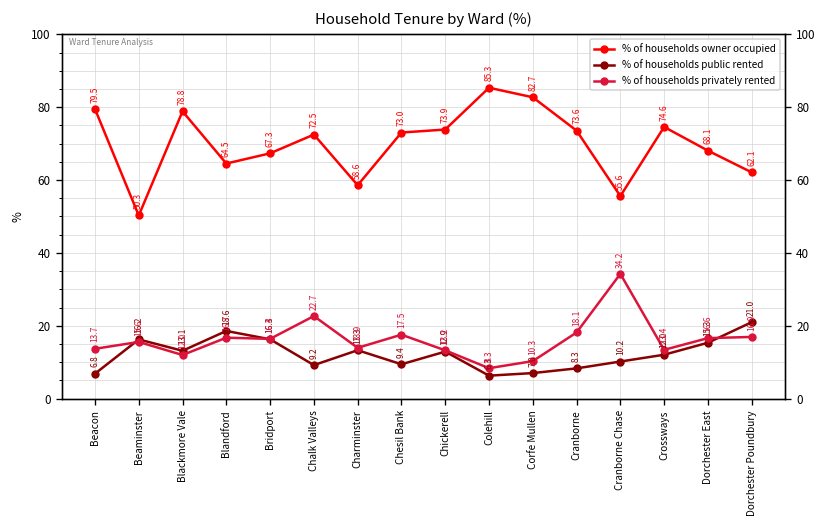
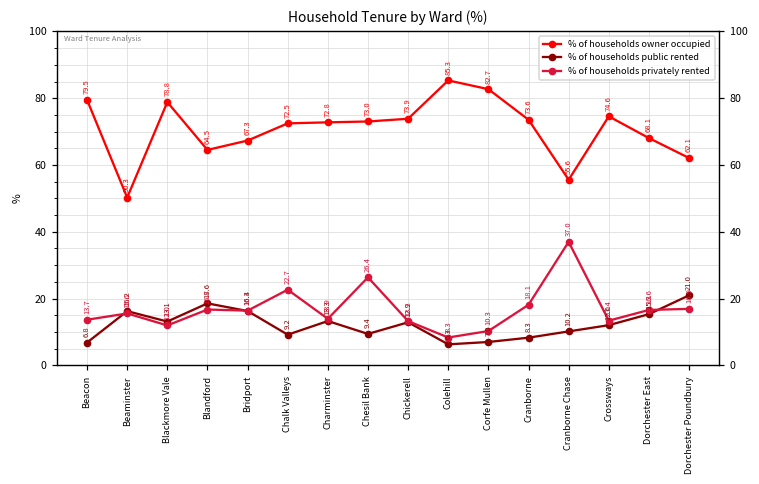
% of households owner occupied, Charminster: 58.6 -> 72.8
% of households privately rented, Chesil Bank: 17.5 -> 26.4
% of households privately rented, Cranborne Chase: 34.2 -> 37.0
